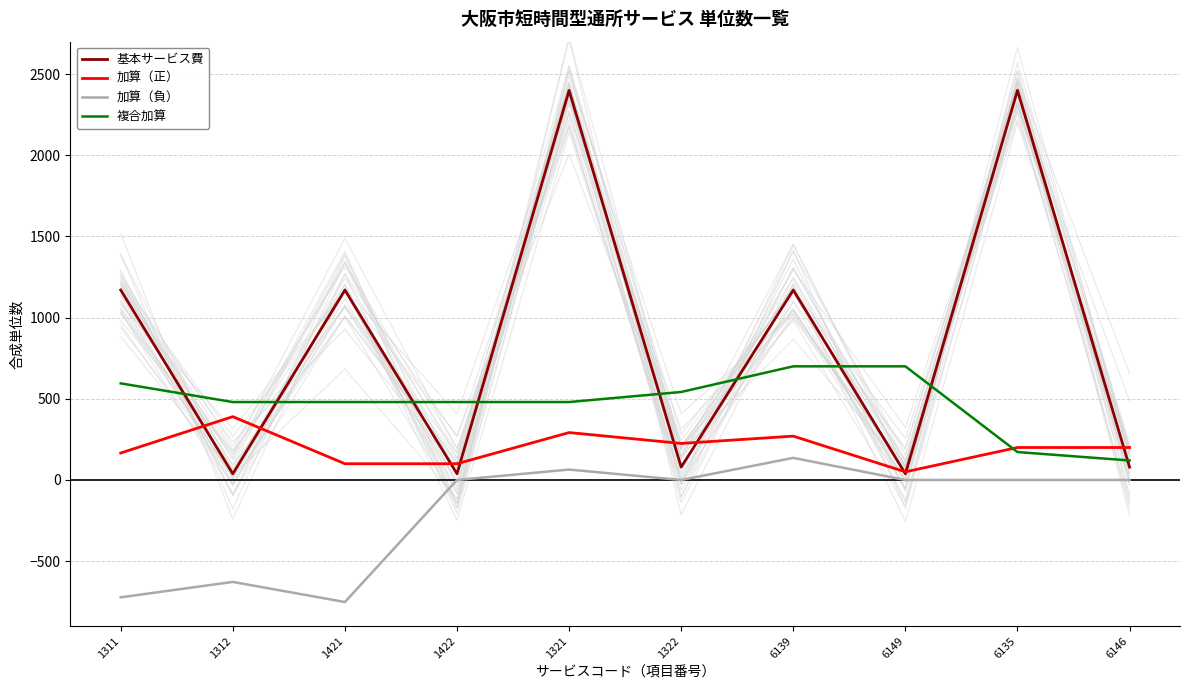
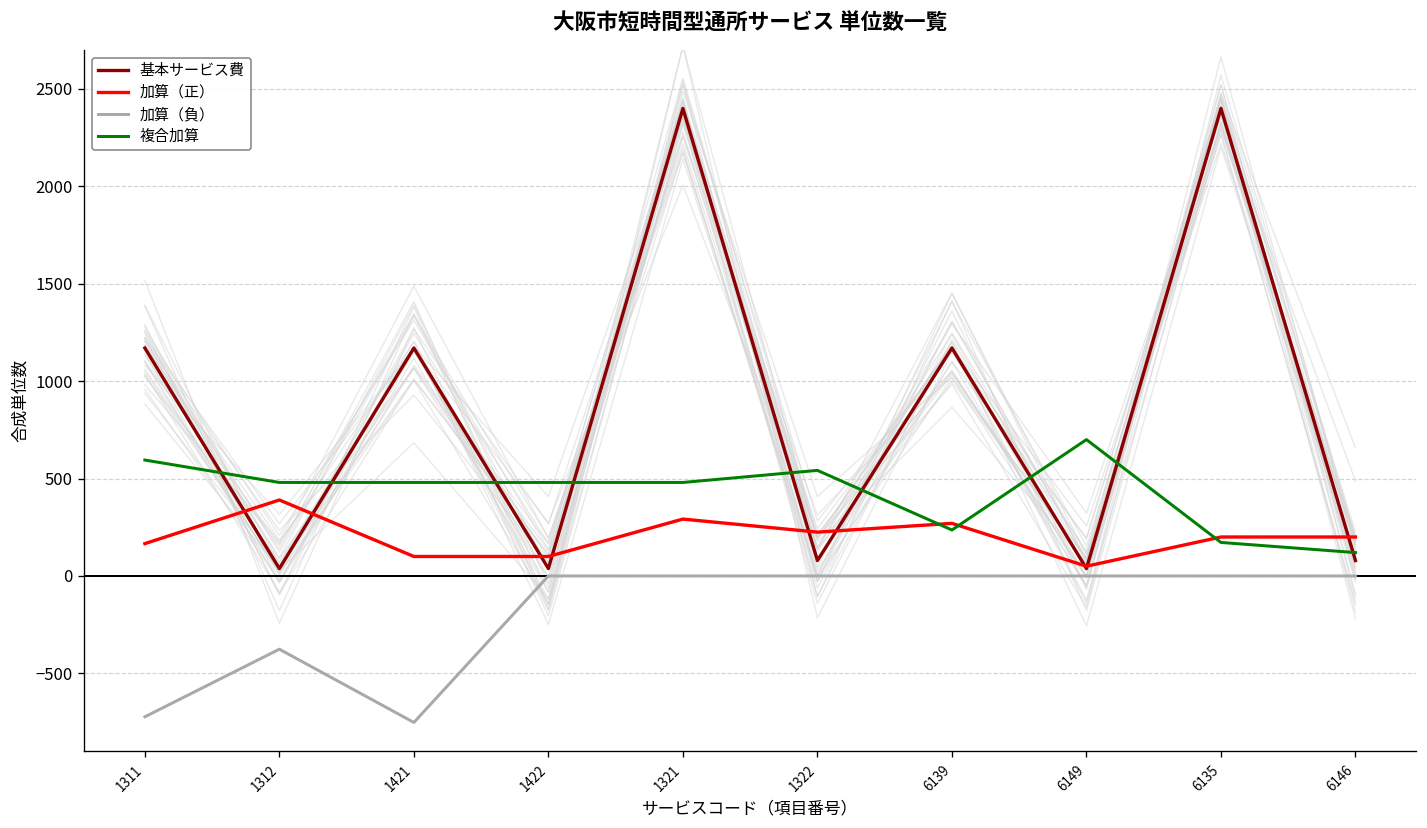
加算（負）, 1312: -630 -> -380
加算（負）, 1321: 60 -> 0
加算（負）, 6139: 140 -> 0
複合加算, 6139: 700 -> 240
